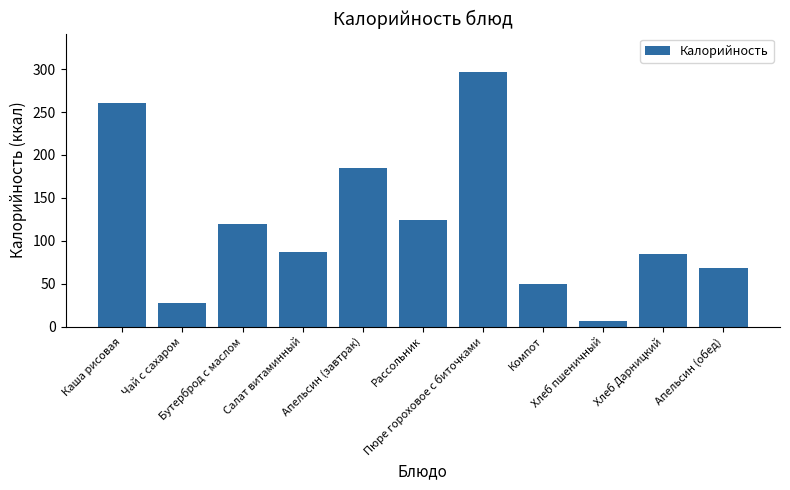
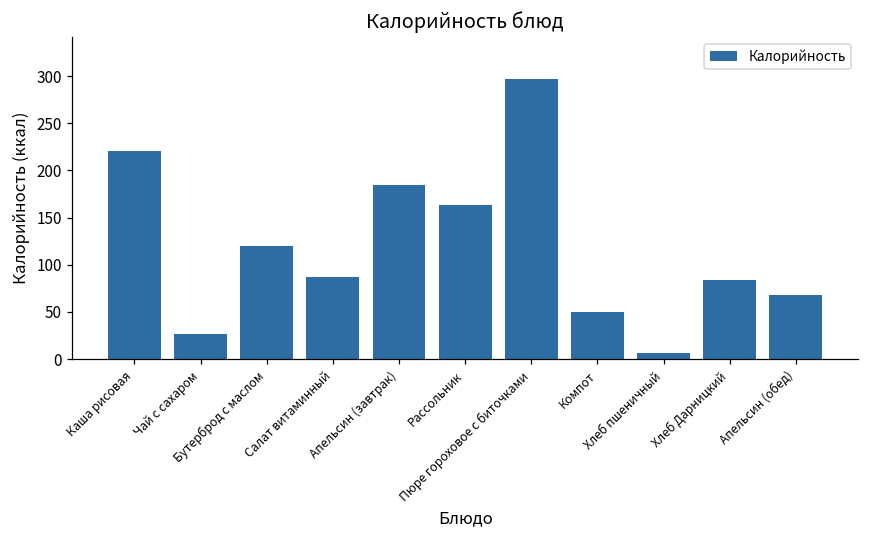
Каша рисовая: 260 -> 220
Рассольник: 120 -> 160
